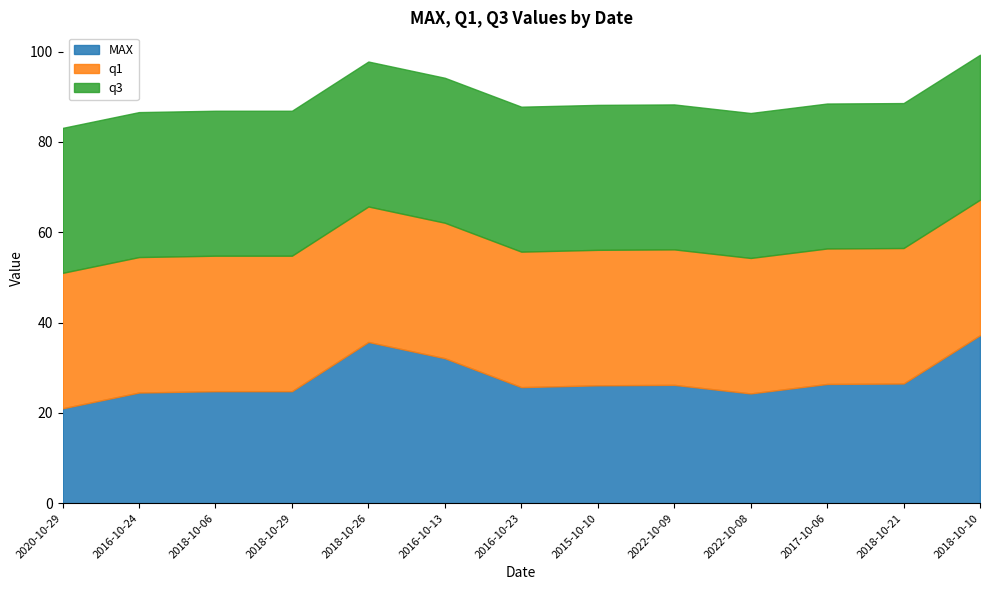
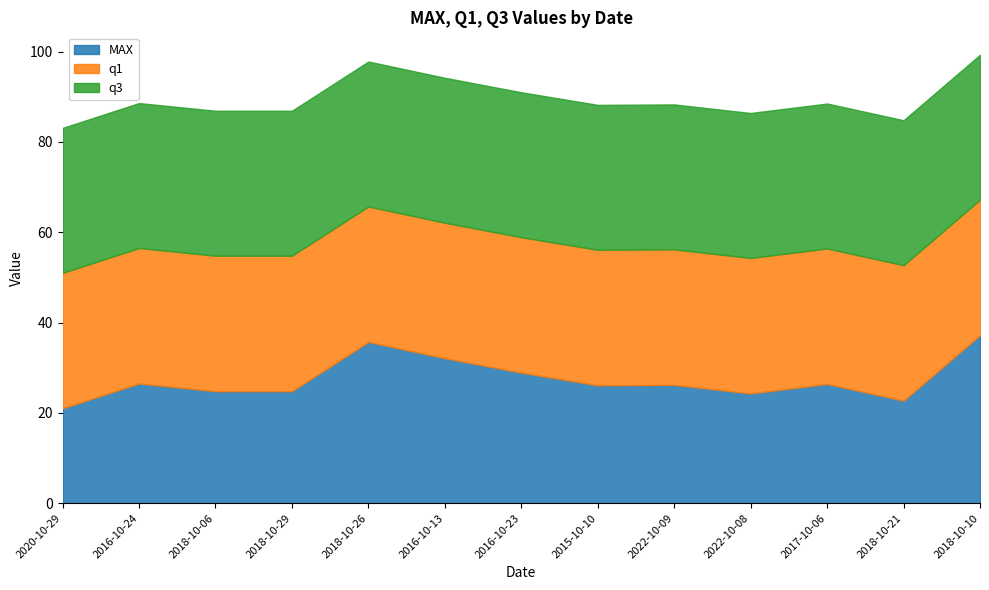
MAX, 2016-10-24: 25 -> 27
MAX, 2016-10-23: 26 -> 29
MAX, 2018-10-21: 27 -> 23
